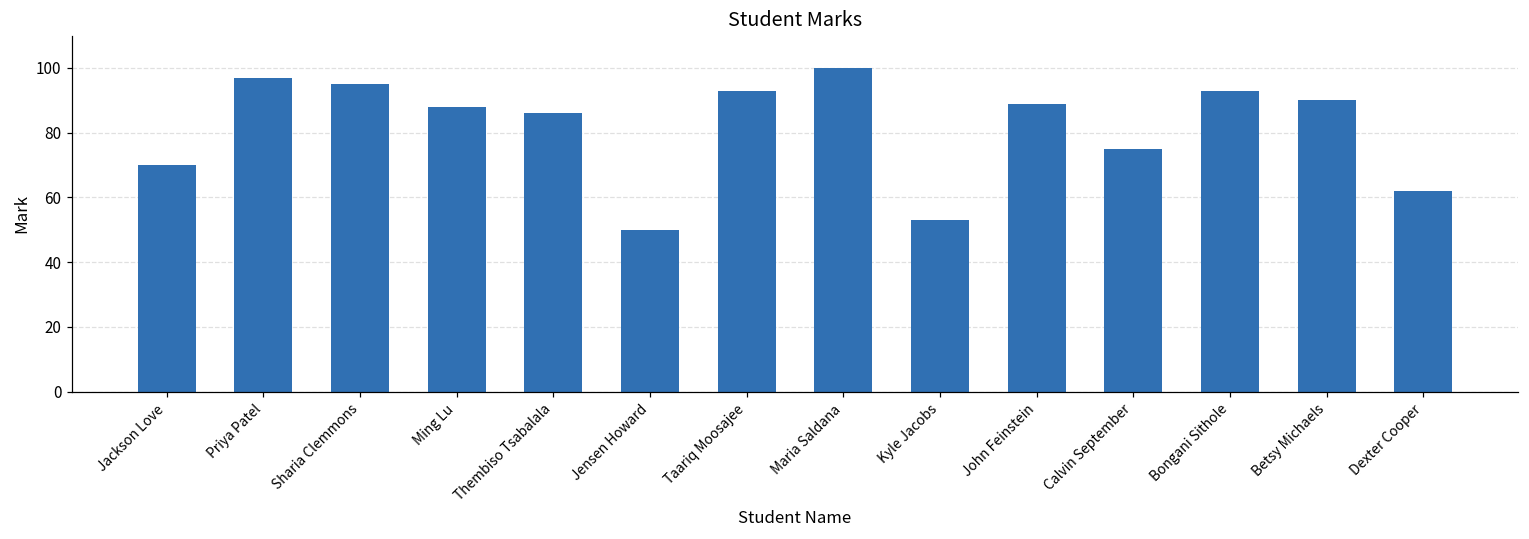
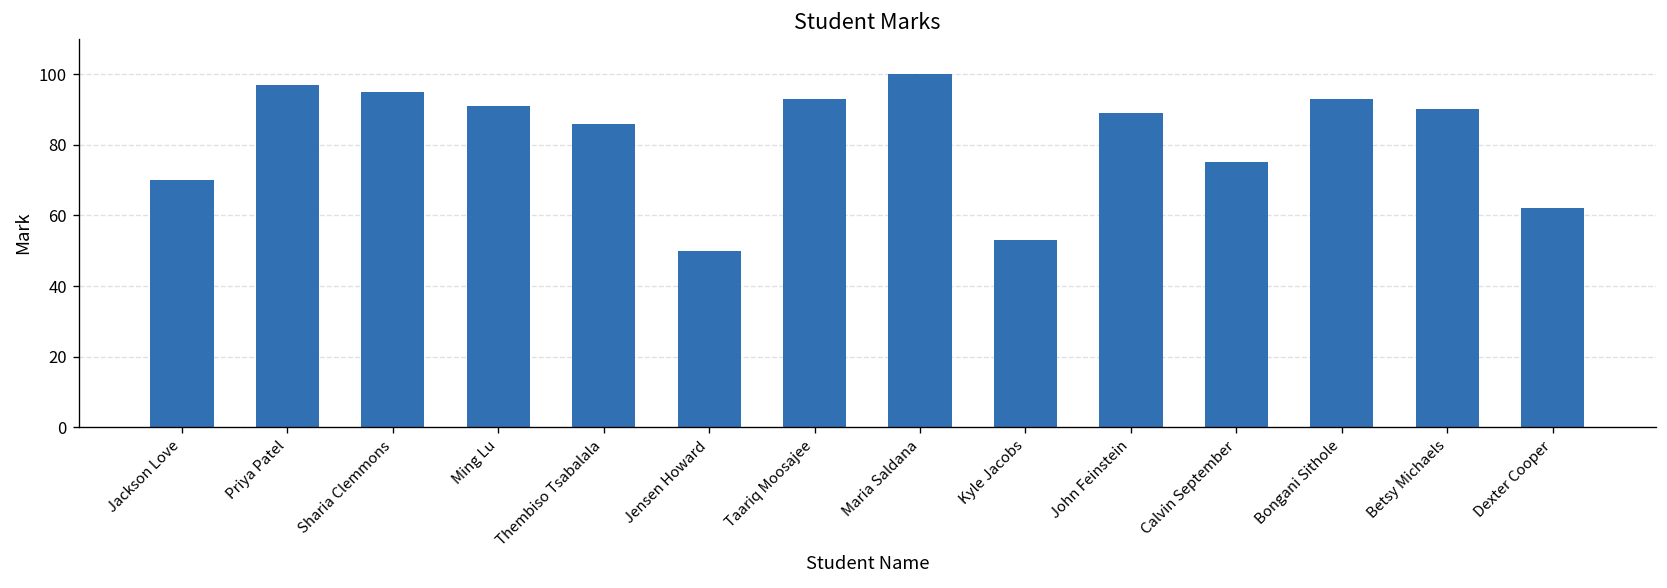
Ming Lu: 88 -> 91
